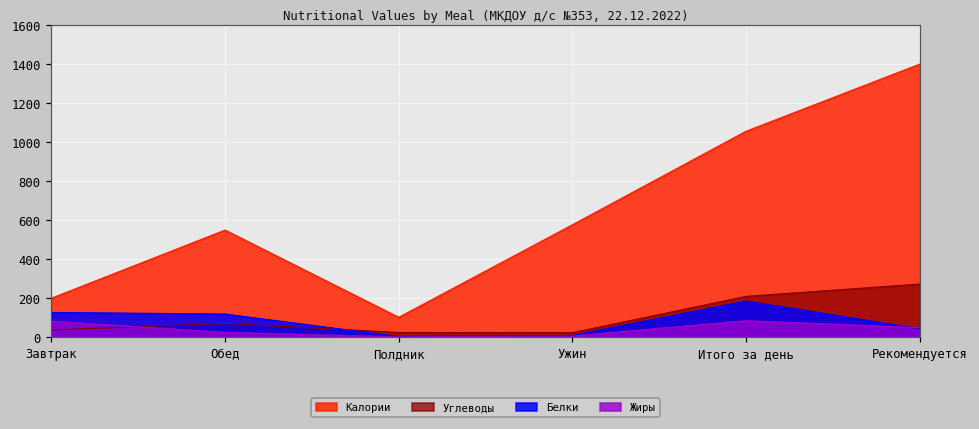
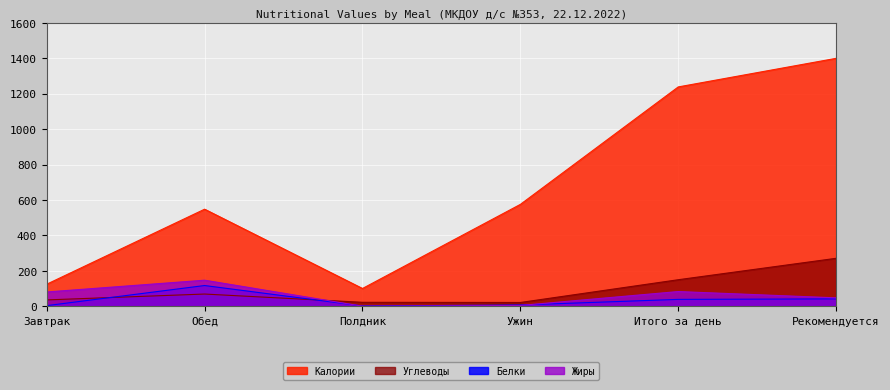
Калории, Завтрак: 200 -> 120
Белки, Завтрак: 130 -> 0
Жиры, Обед: 20 -> 150
Калории, Итого за день: 1060 -> 1240
Углеводы, Итого за день: 210 -> 150
Белки, Итого за день: 180 -> 40
